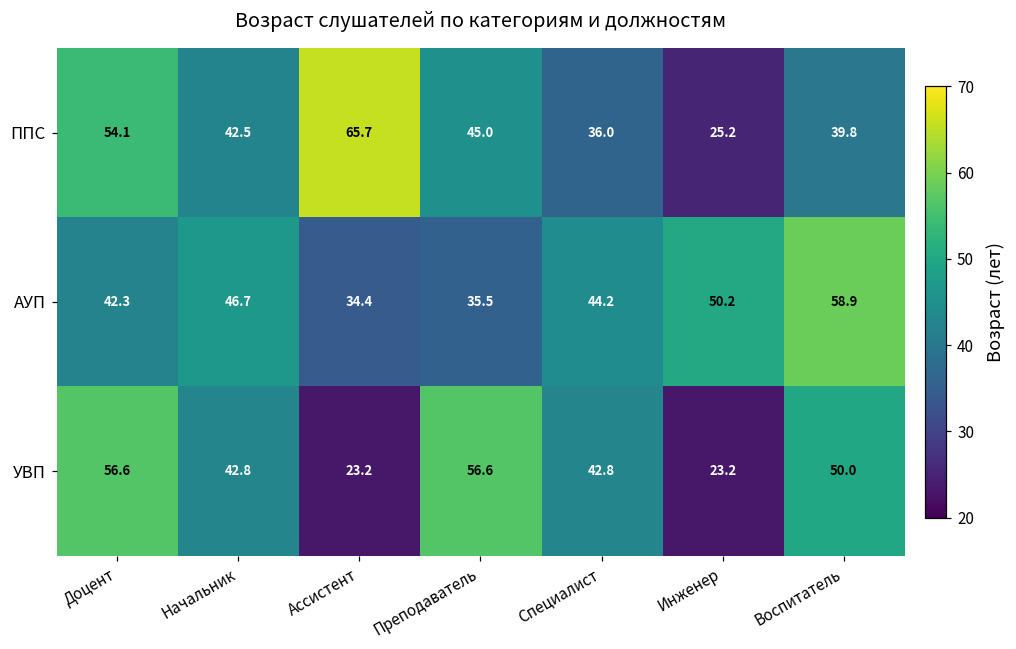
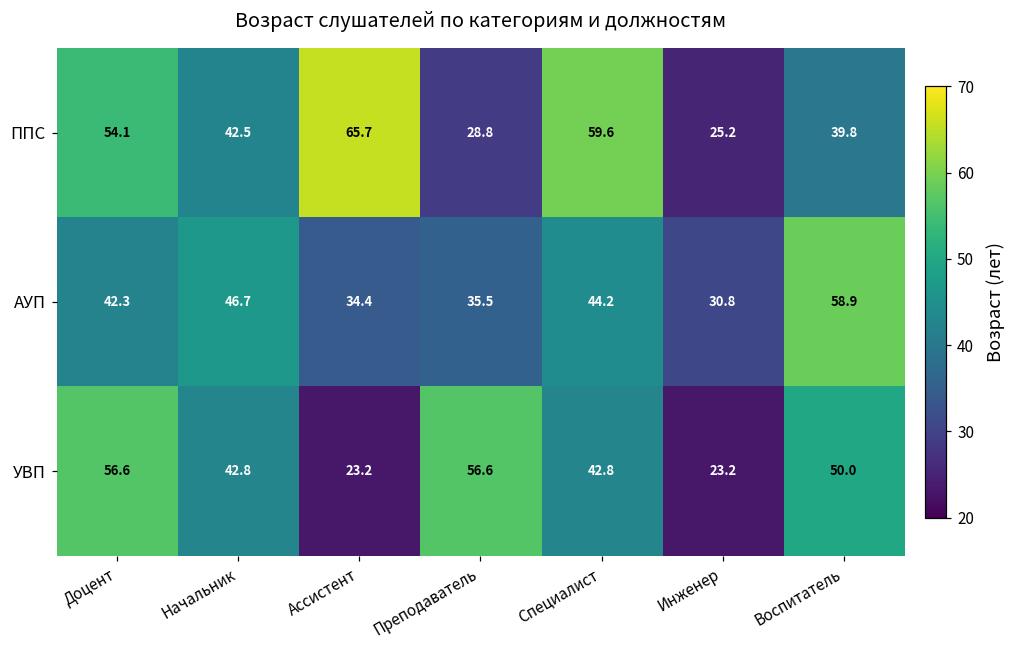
ППС, Преподаватель: 45.0 -> 28.8
ППС, Специалист: 36.0 -> 59.6
АУП, Инженер: 50.2 -> 30.8
